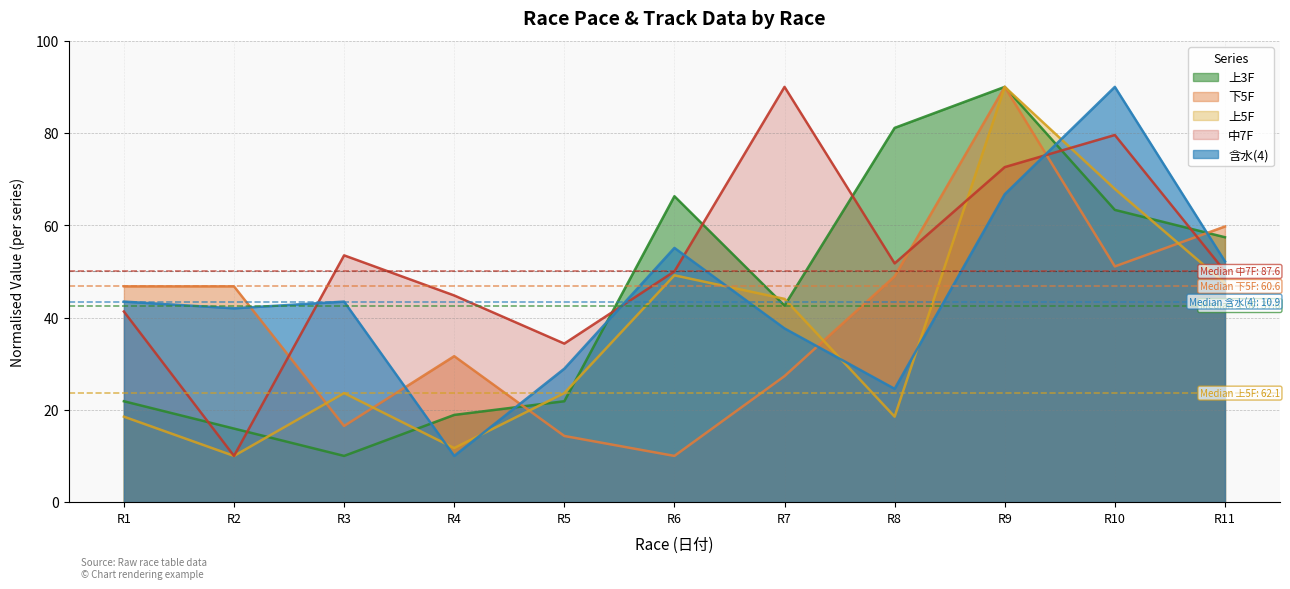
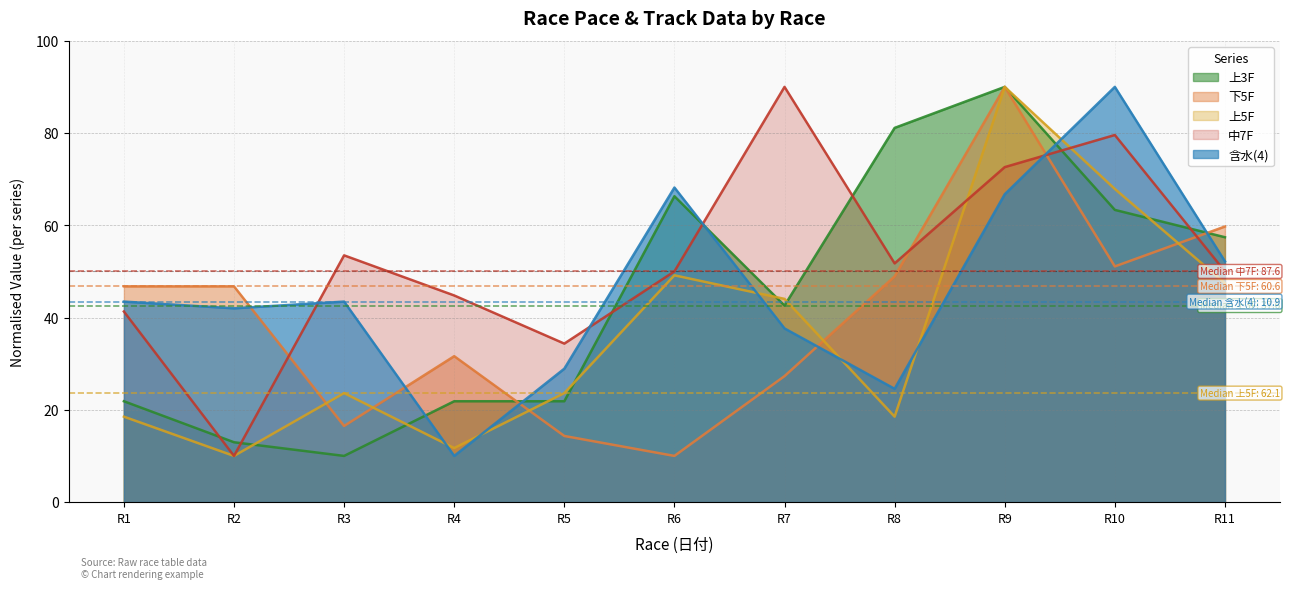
上3F, R2: 16 -> 13
上3F, R4: 19 -> 22
含水(4), R6: 55 -> 68
